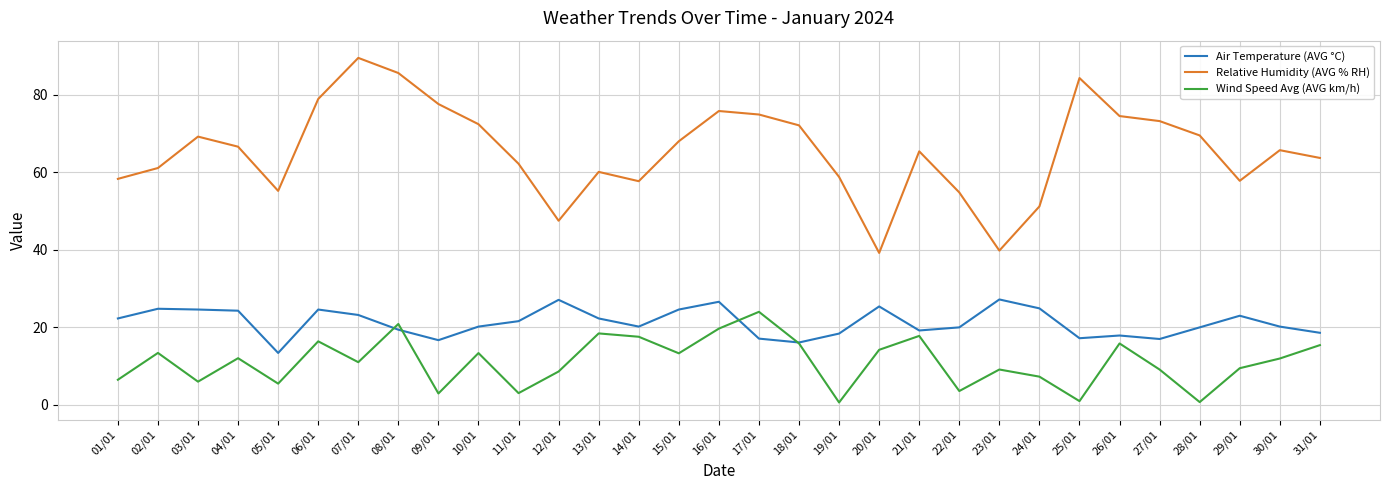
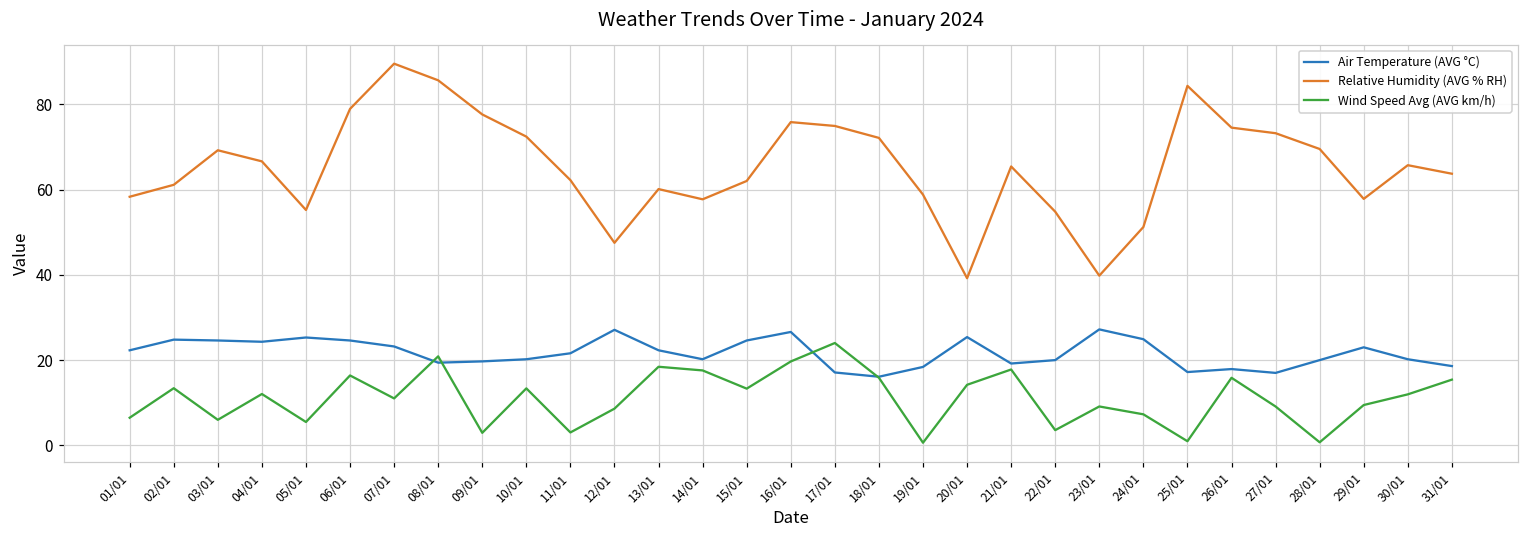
Air Temperature (AVG °C), 05/01: 13 -> 25
Air Temperature (AVG °C), 09/01: 17 -> 20
Relative Humidity (AVG % RH), 15/01: 68 -> 62
